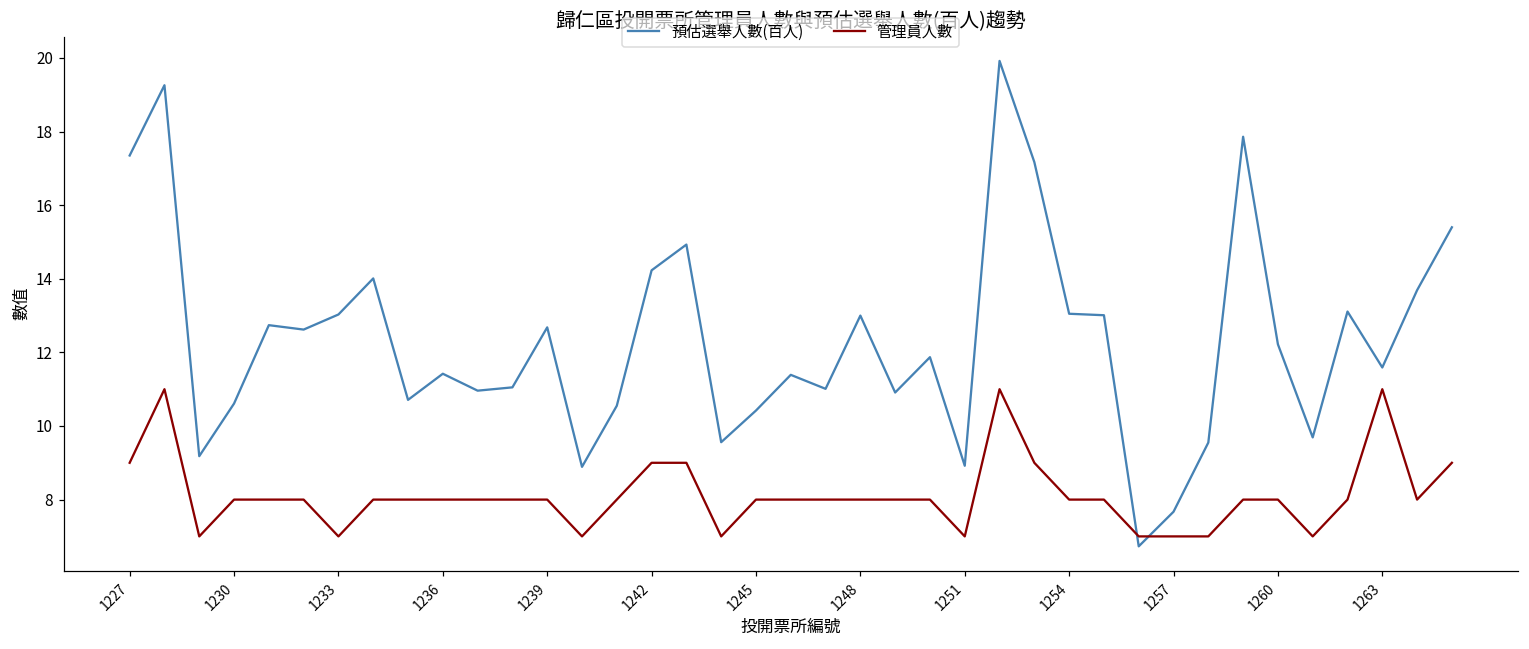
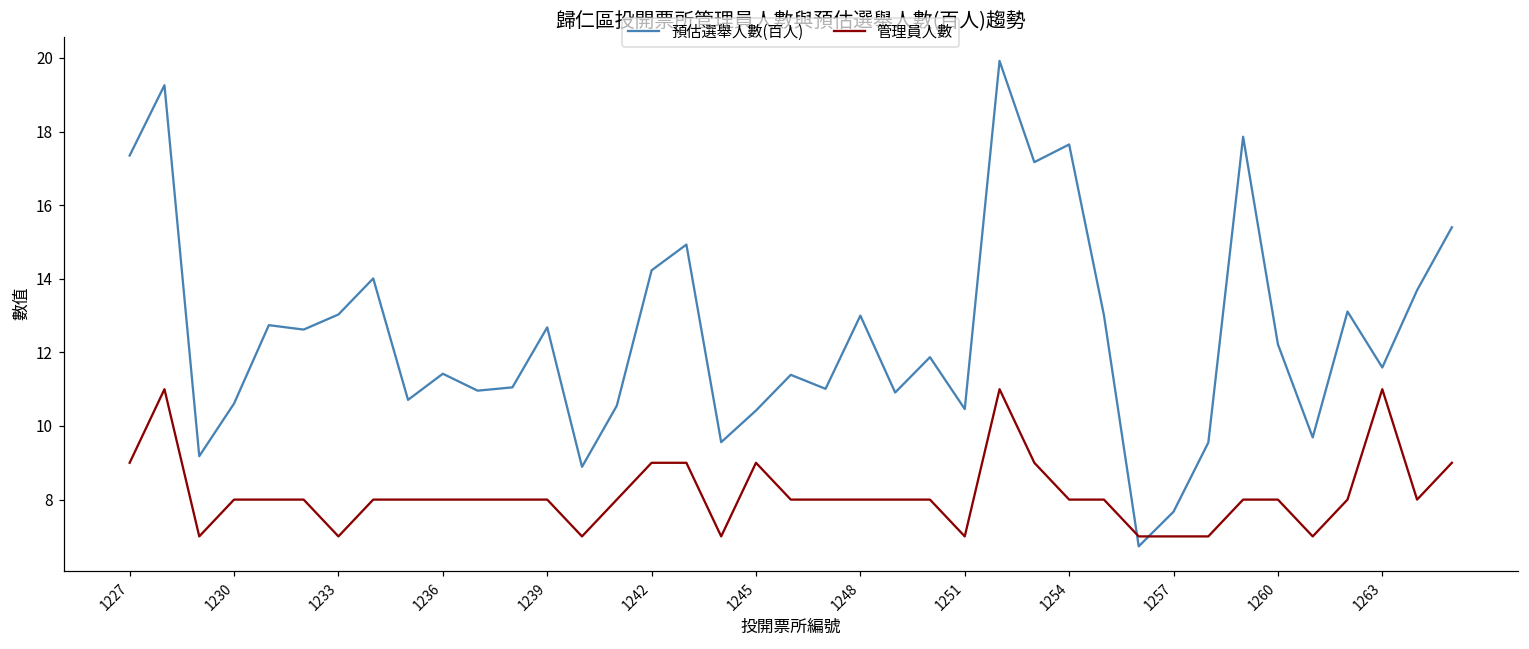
管理員人數, 1245: 8 -> 9
預估選舉人數(百人), 1251: 8.9 -> 10.5
預估選舉人數(百人), 1254: 13.1 -> 17.7
